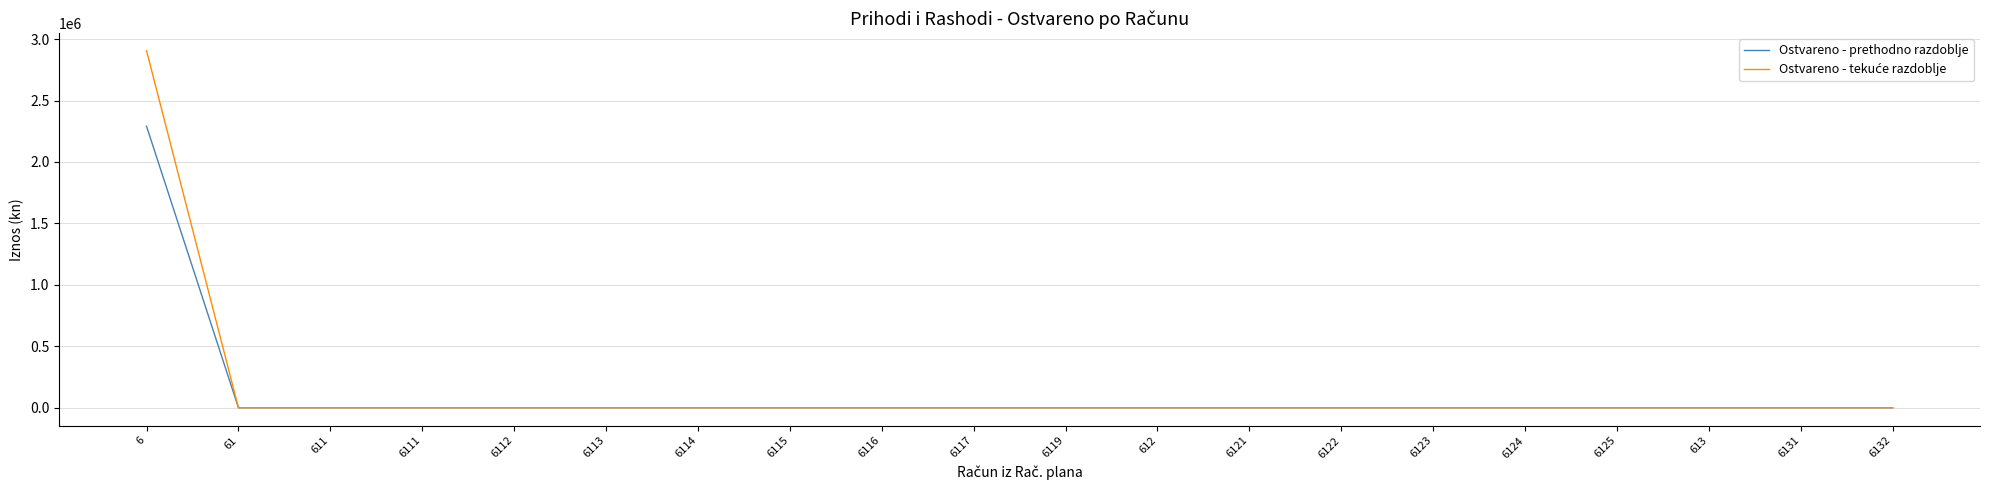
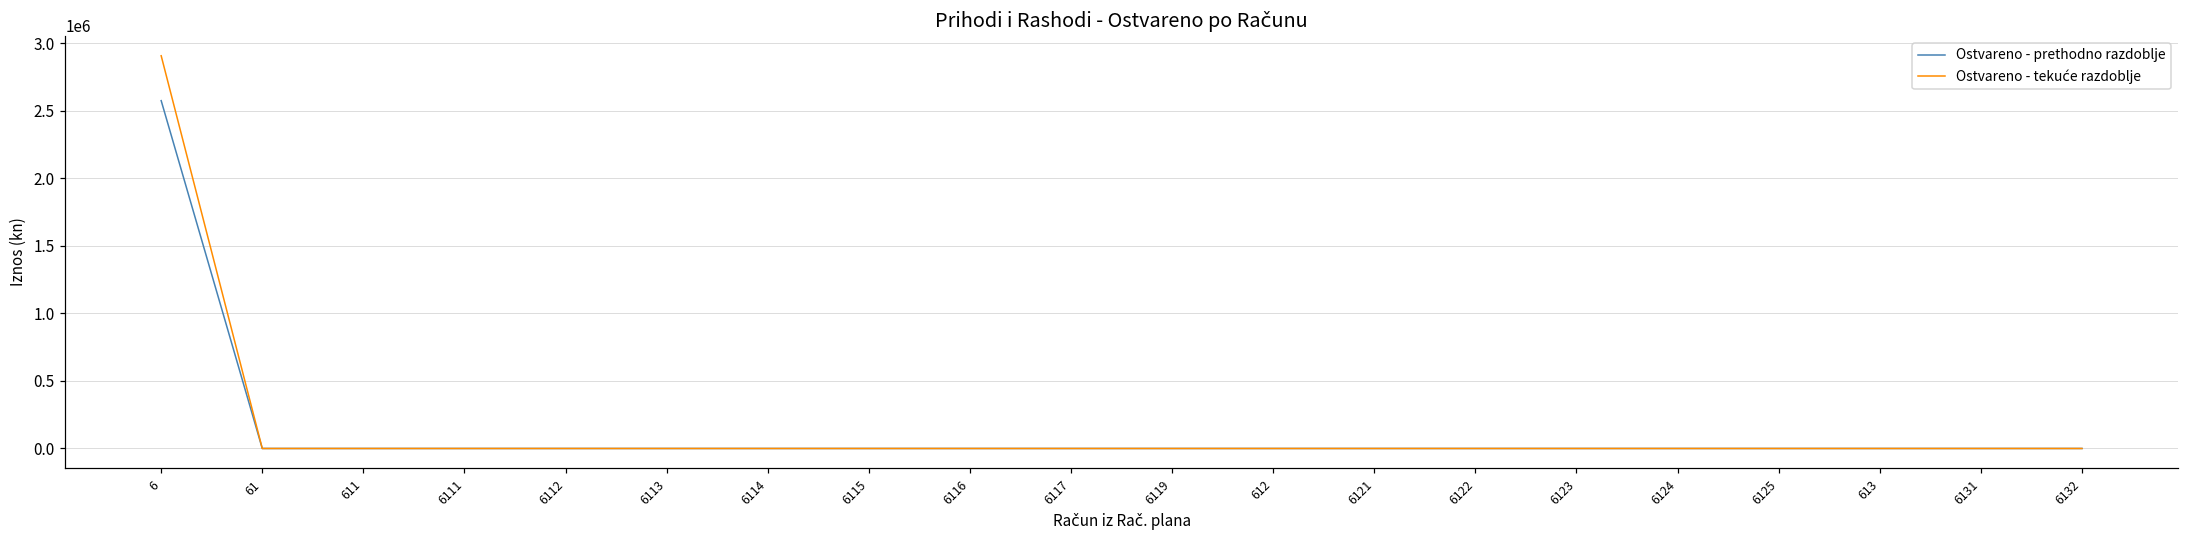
Ostvareno - prethodno razdoblje, 6: 2290000 -> 2570000
